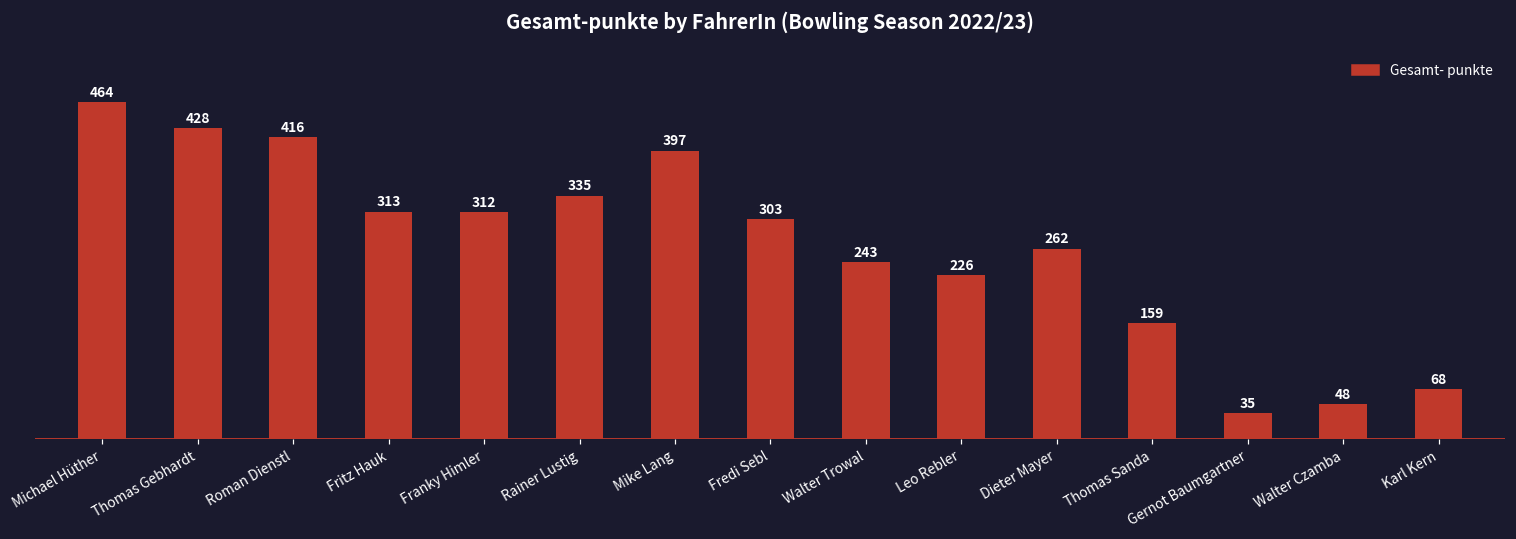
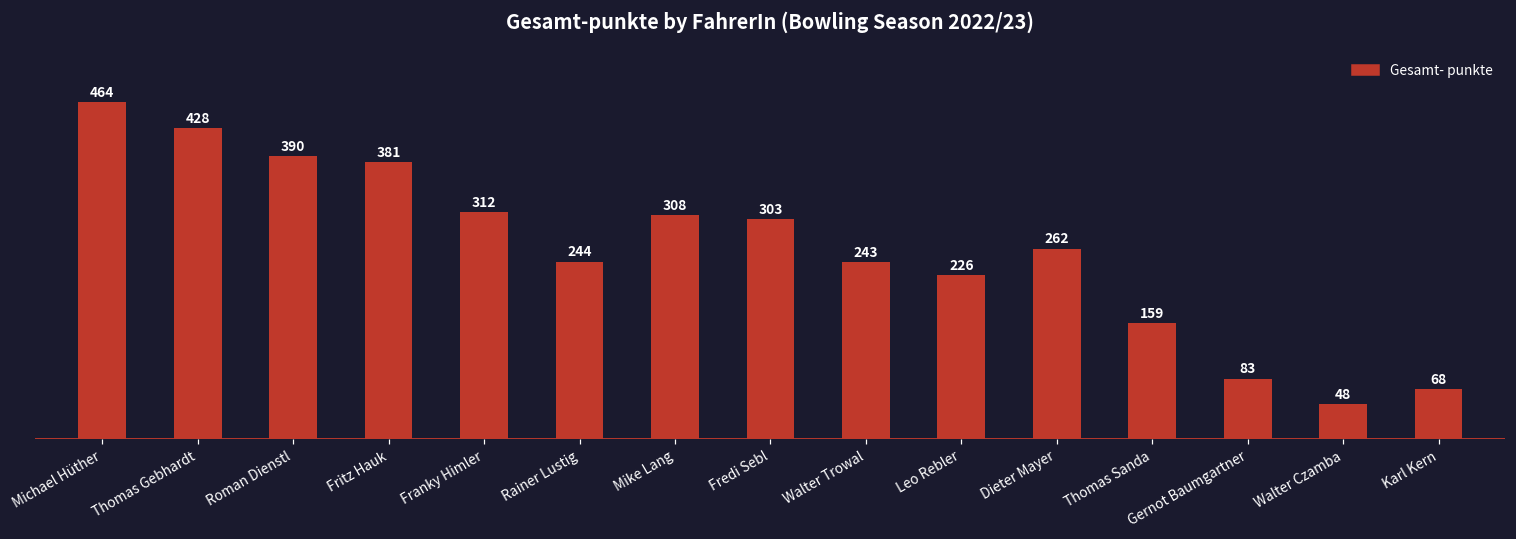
Roman Dienstl: 416 -> 390
Fritz Hauk: 313 -> 381
Rainer Lustig: 335 -> 244
Mike Lang: 397 -> 308
Gernot Baumgartner: 35 -> 83
